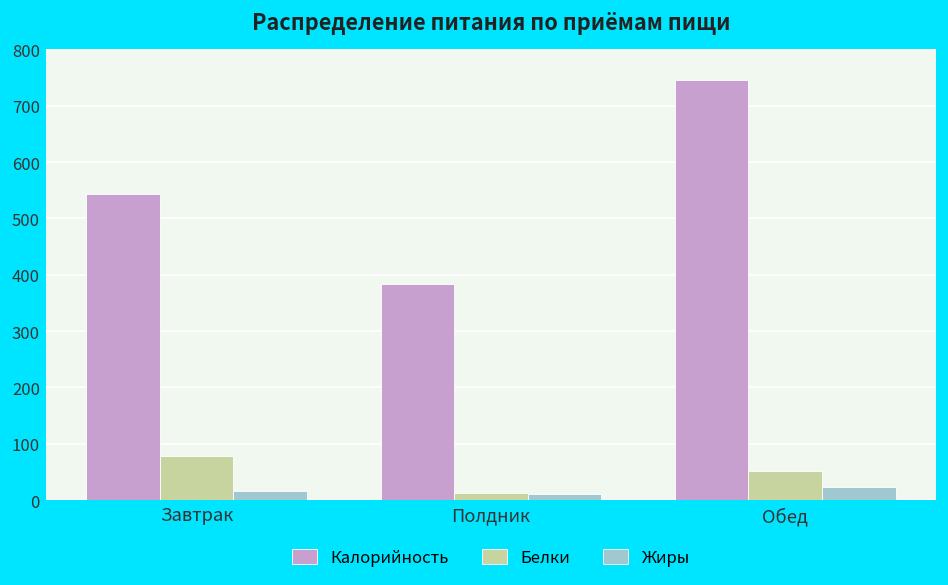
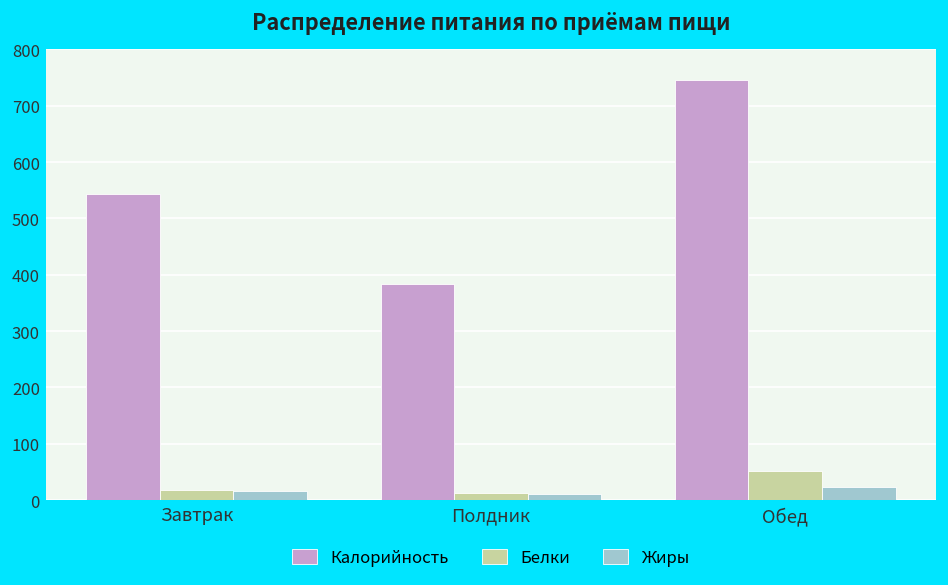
Белки, Завтрак: 80 -> 20
